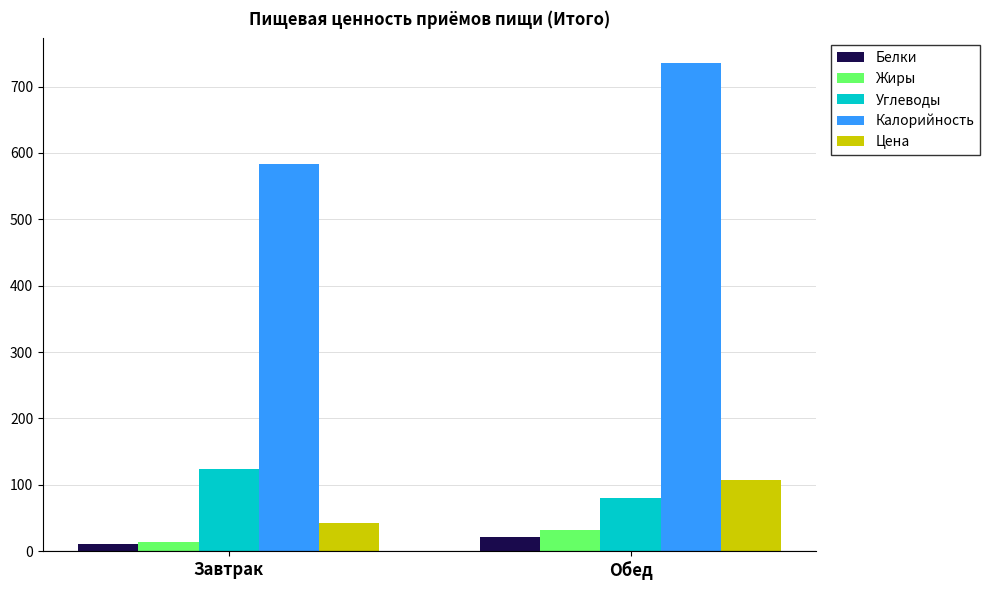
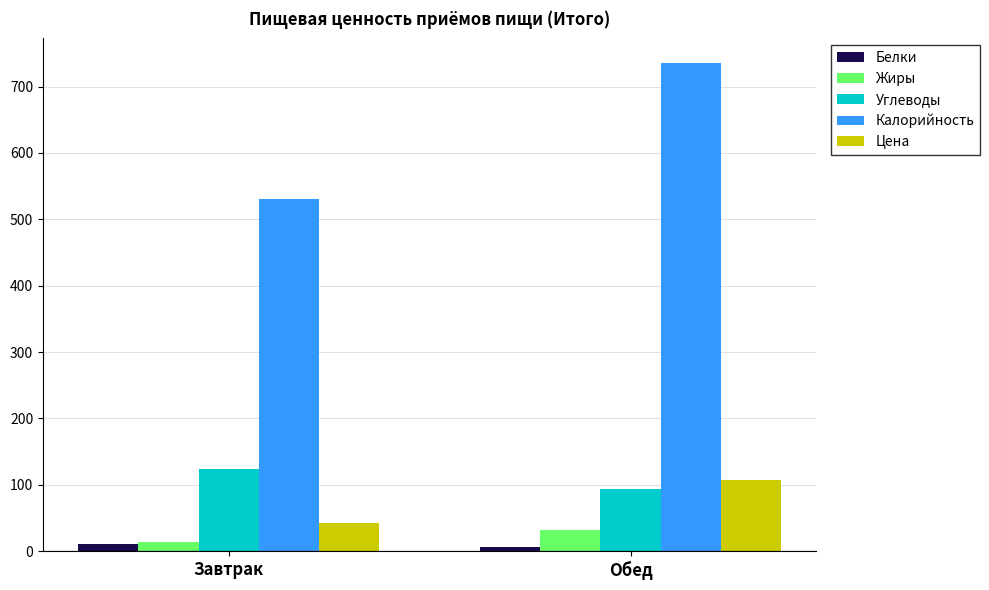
Калорийность, Завтрак: 580 -> 530
Белки, Обед: 20 -> 10
Углеводы, Обед: 80 -> 90
